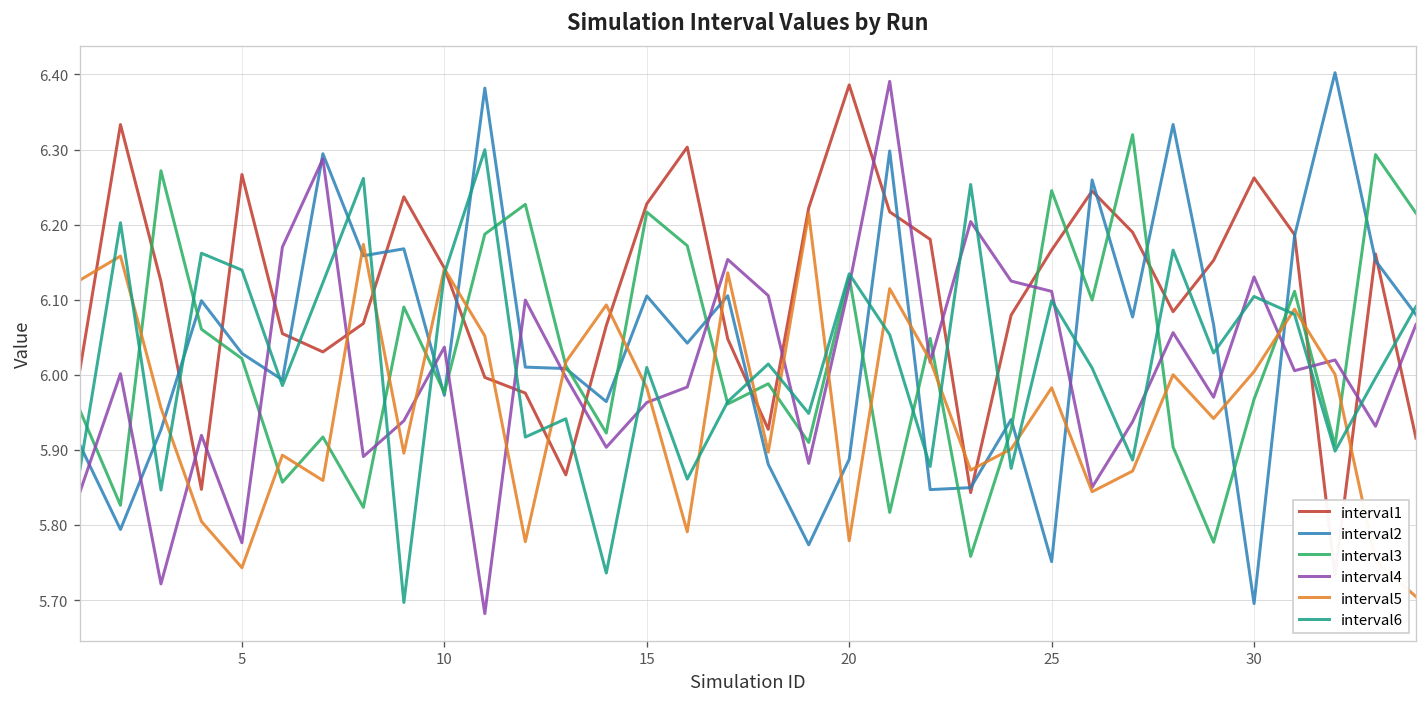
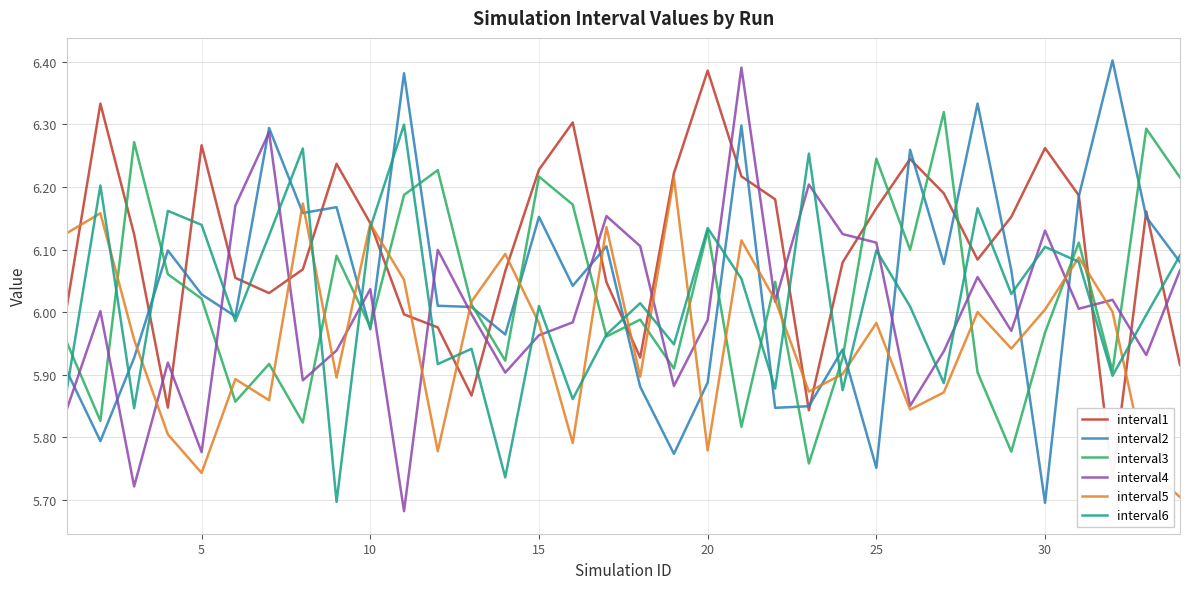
interval2, 15: 6.10 -> 6.15
interval4, 20: 6.12 -> 5.99
